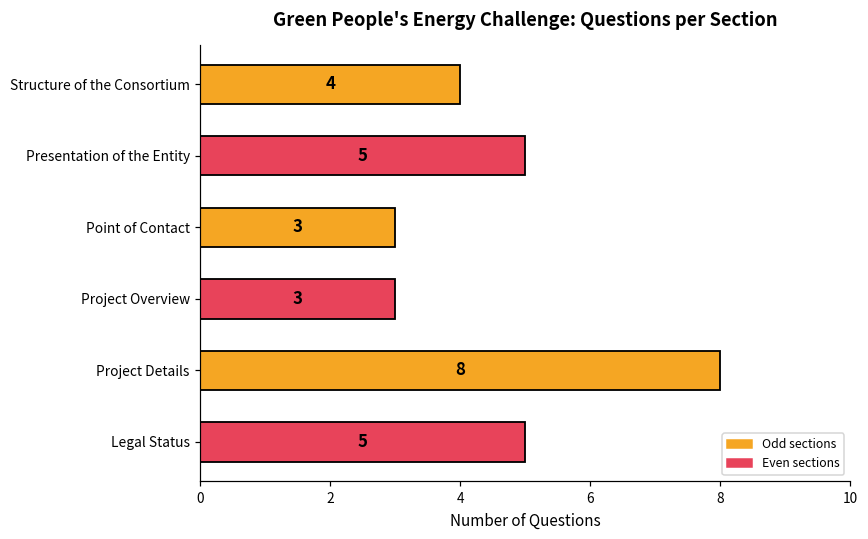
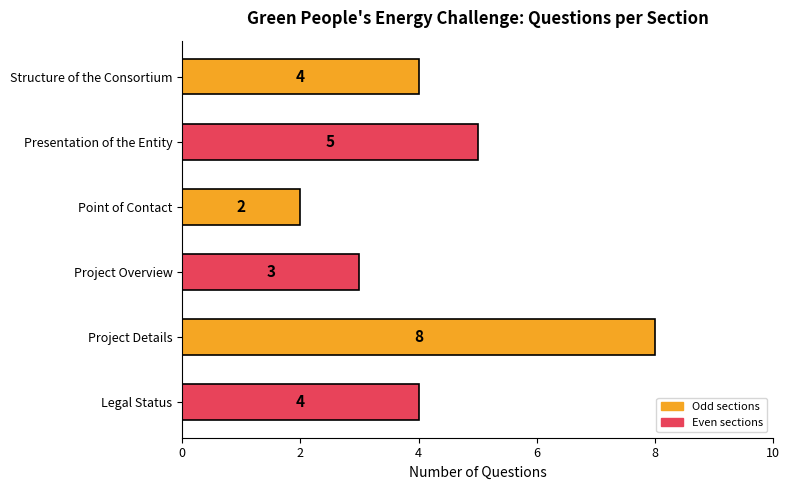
Point of Contact: 3 -> 2
Legal Status: 5 -> 4
